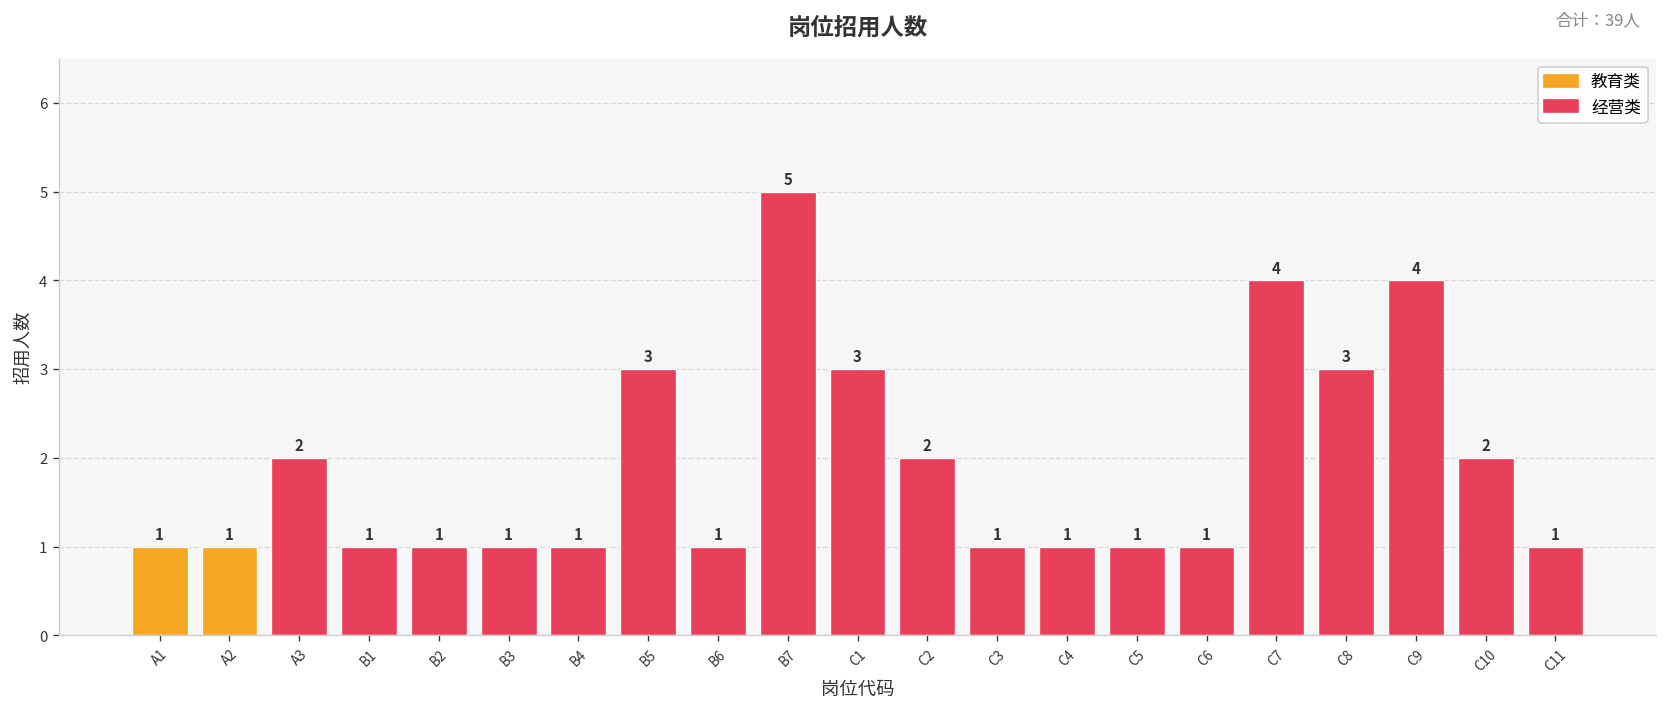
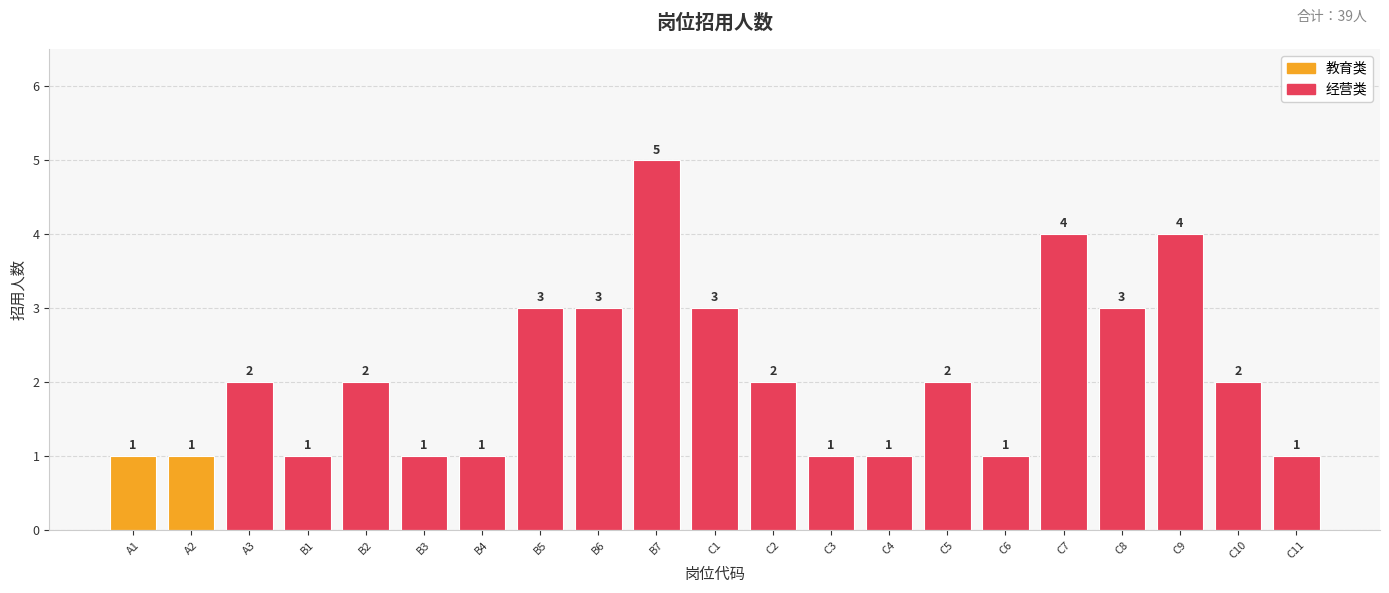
B2: 1 -> 2
B6: 1 -> 3
C5: 1 -> 2
